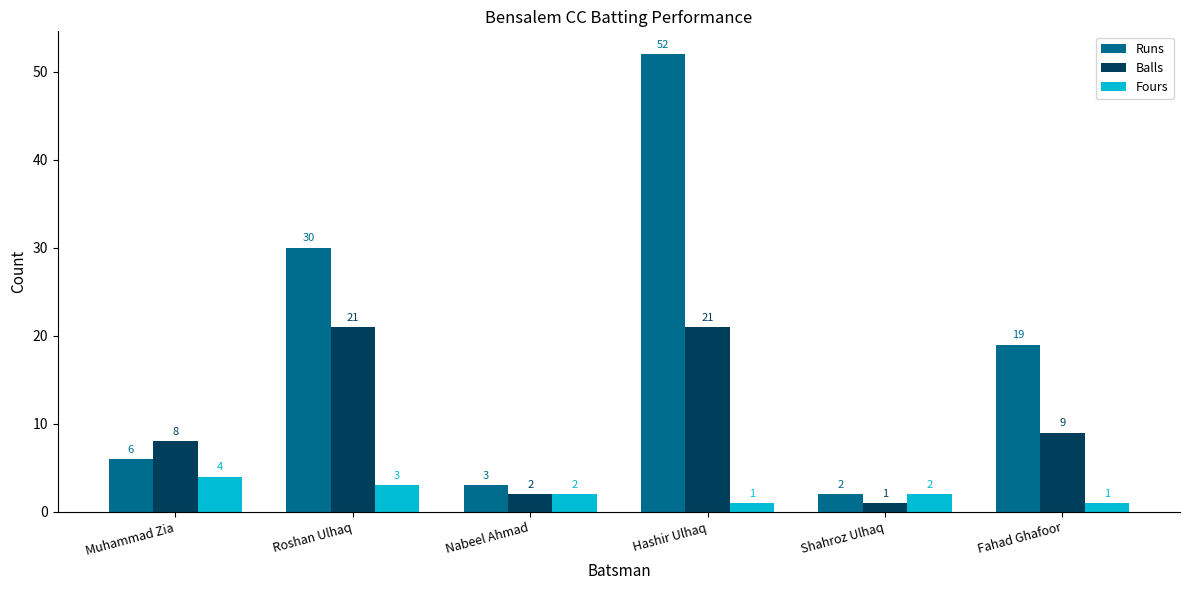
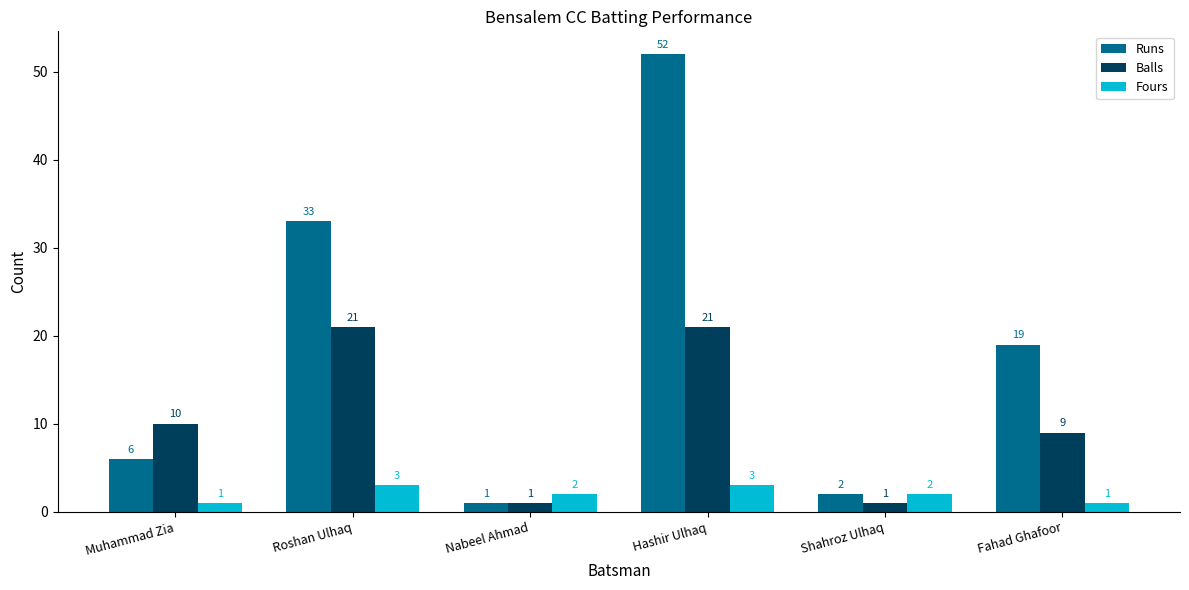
Balls, Muhammad Zia: 8 -> 10
Fours, Muhammad Zia: 4 -> 1
Runs, Roshan Ulhaq: 30 -> 33
Runs, Nabeel Ahmad: 3 -> 1
Balls, Nabeel Ahmad: 2 -> 1
Fours, Hashir Ulhaq: 1 -> 3
